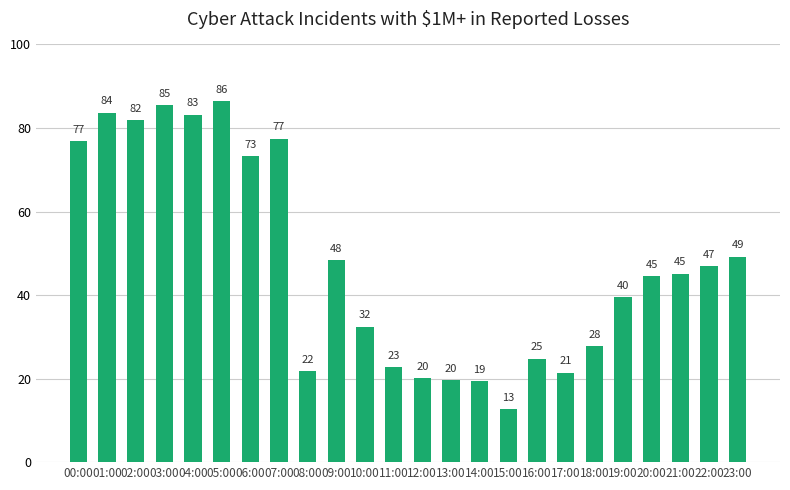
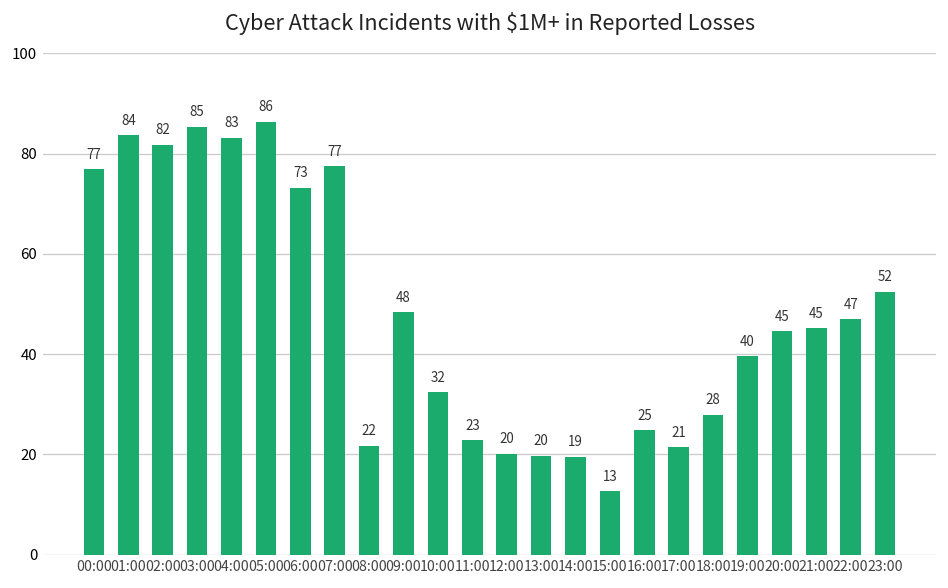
23:00: 49 -> 52
